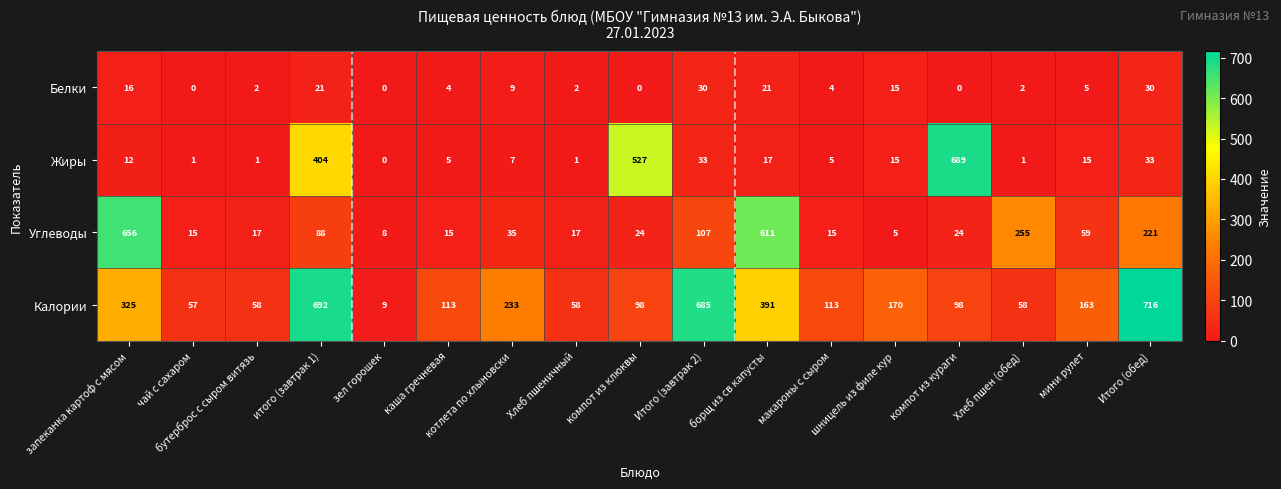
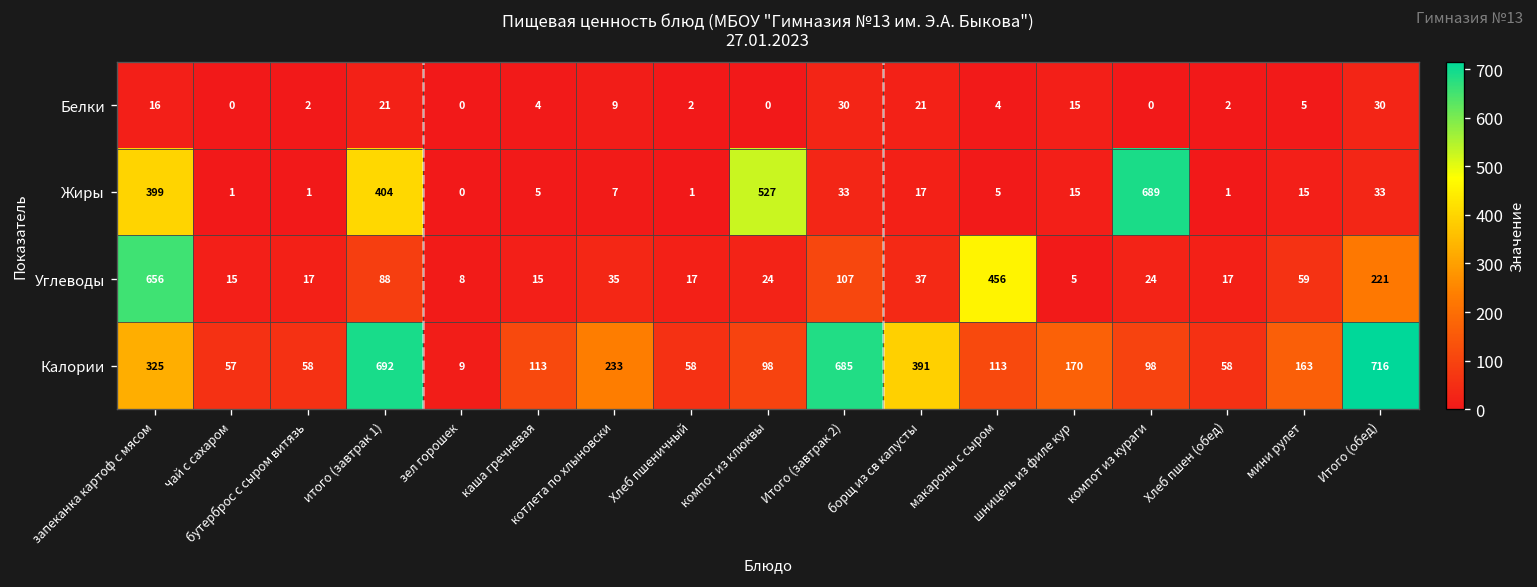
Жиры, запеканка картоф с мясом: 12 -> 399
Углеводы, борщ из св капусты: 611 -> 37
Углеводы, макароны с сыром: 15 -> 456
Углеводы, Хлеб пшен (обед): 255 -> 17
